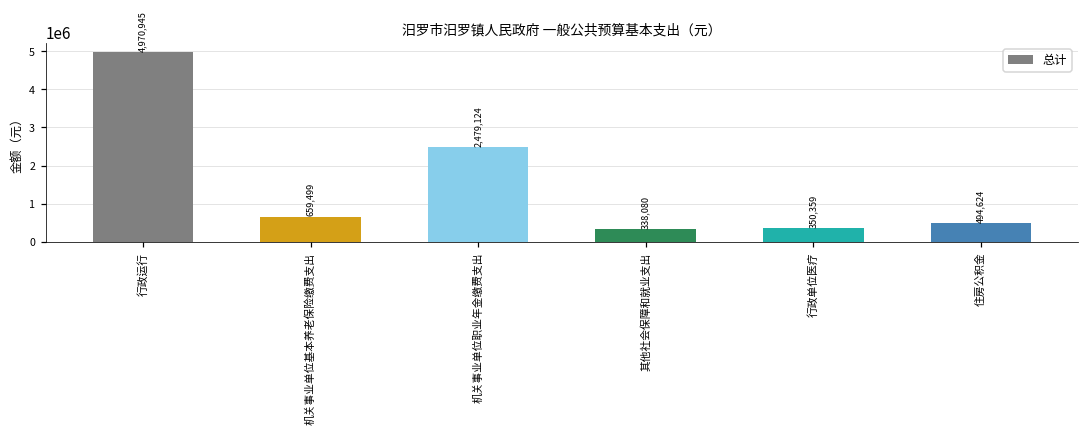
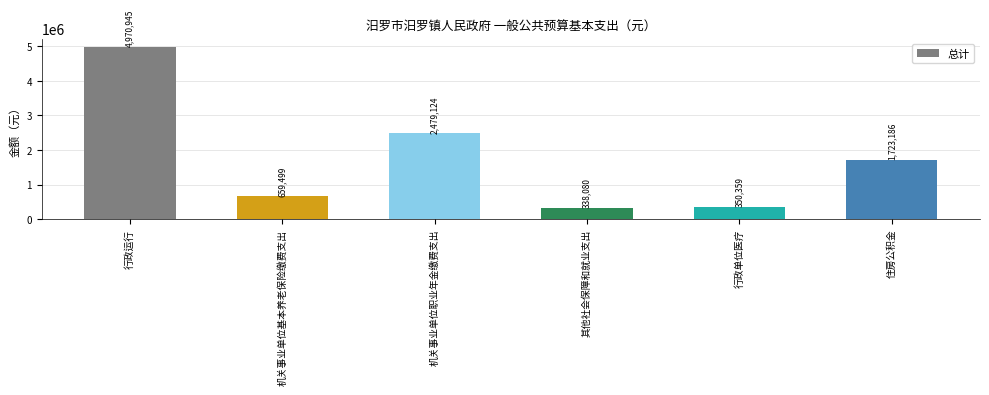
住房公积金: 494,624 -> 1,723,186
